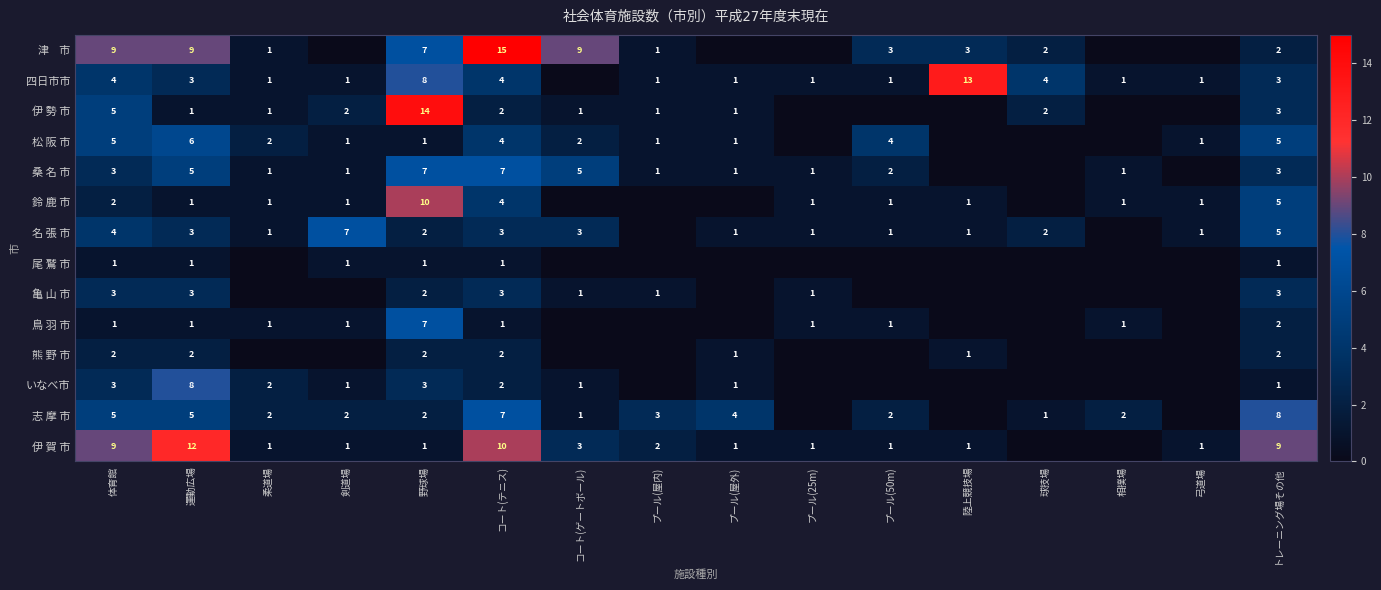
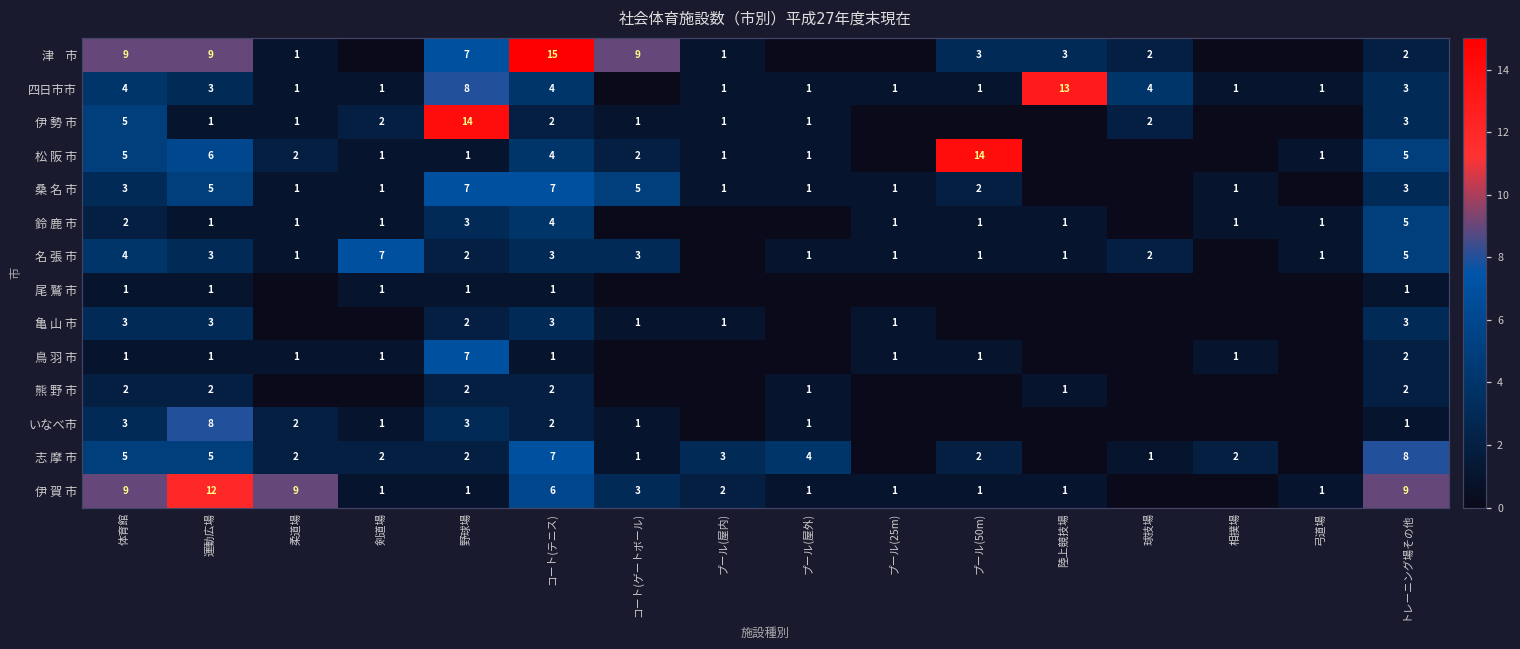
松 阪 市, プール(50m): 4 -> 14
鈴 鹿 市, 野球場: 10 -> 3
伊 賀 市, 柔道場: 1 -> 9
伊 賀 市, コート(テニス): 10 -> 6
